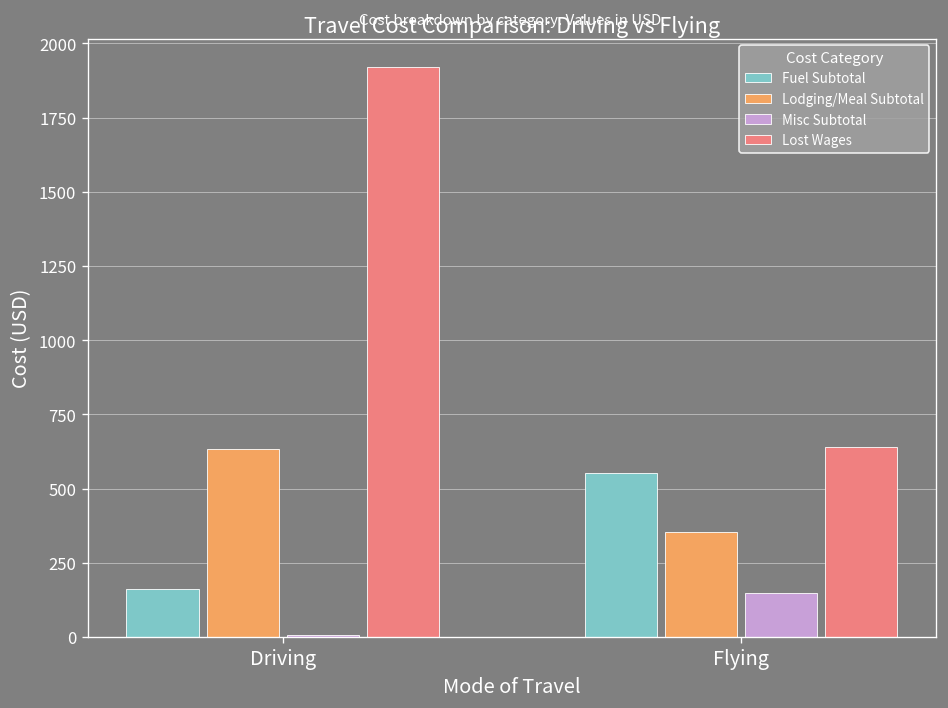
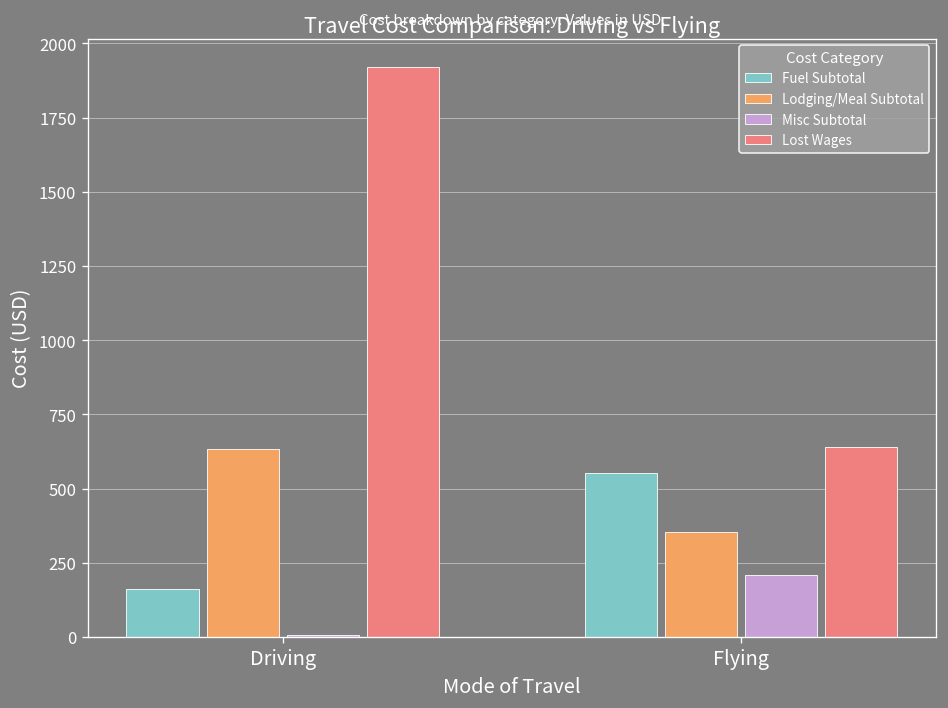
Misc Subtotal, Flying: 150 -> 210
